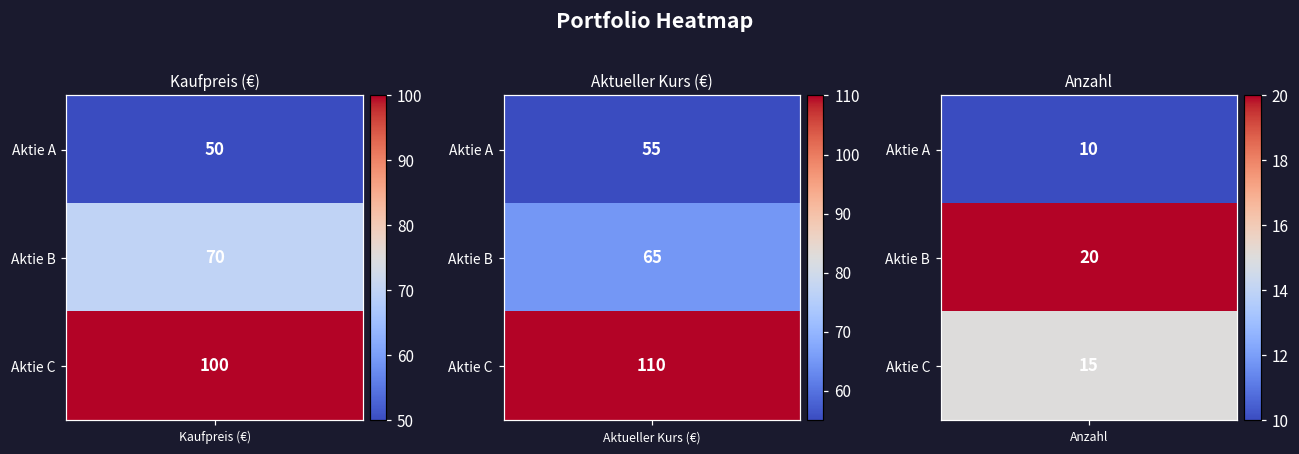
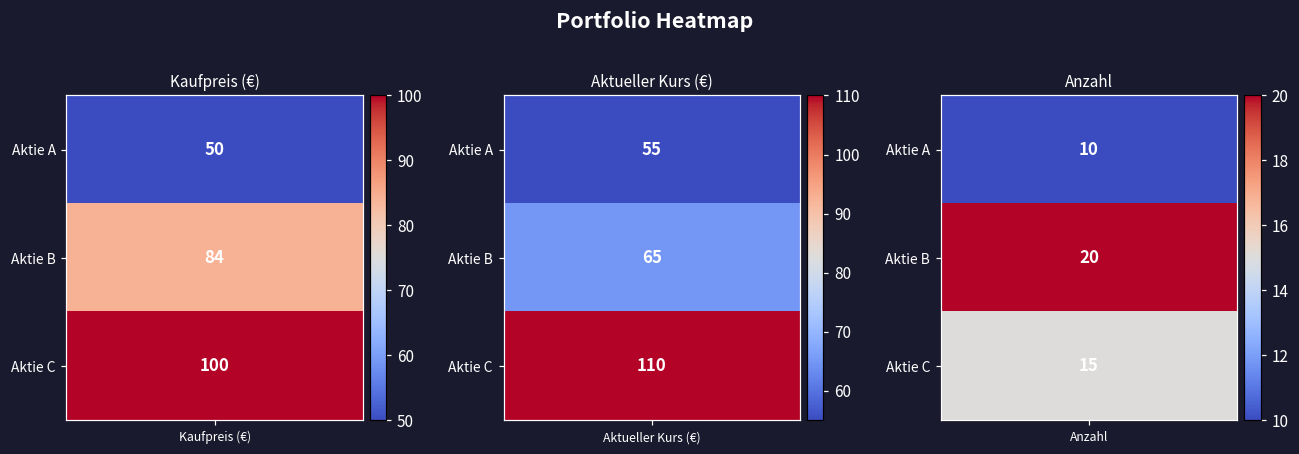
Kaufpreis (€), Aktie B, Kaufpreis (€): 70 -> 84
